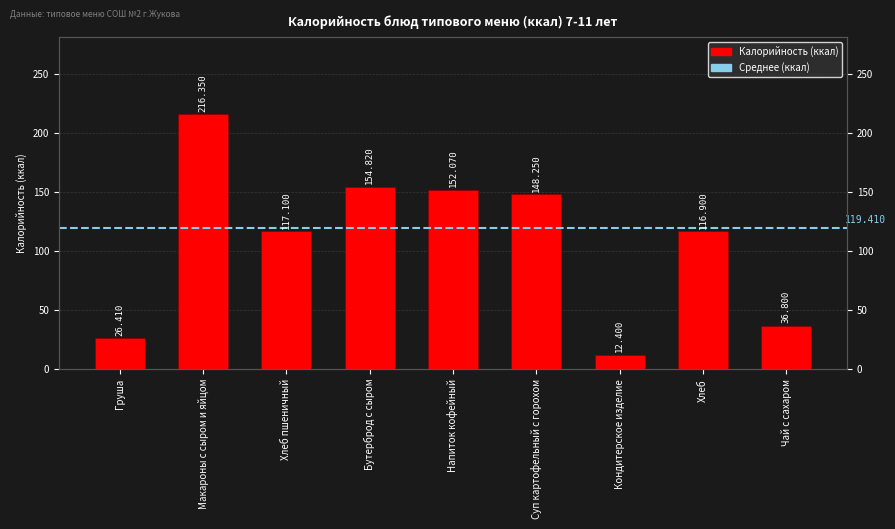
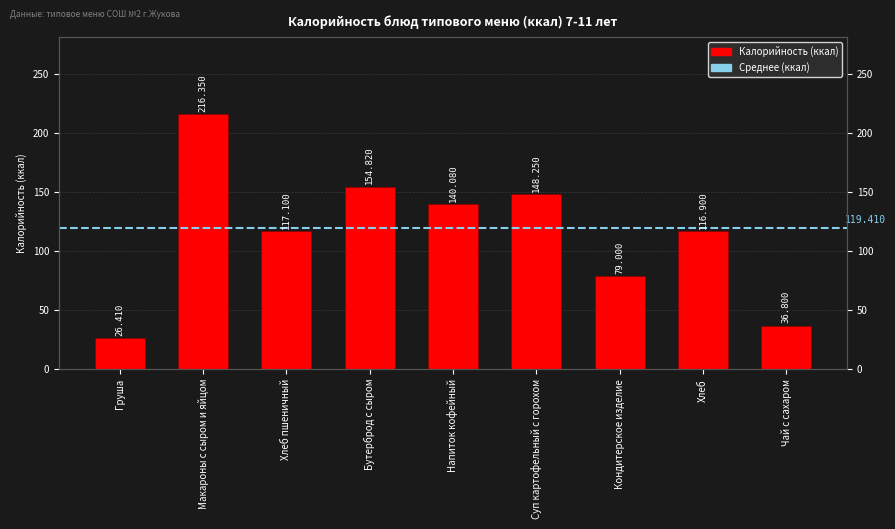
Напиток кофейный: 152.070 -> 140.080
Кондитерское изделие: 12.400 -> 79.000
